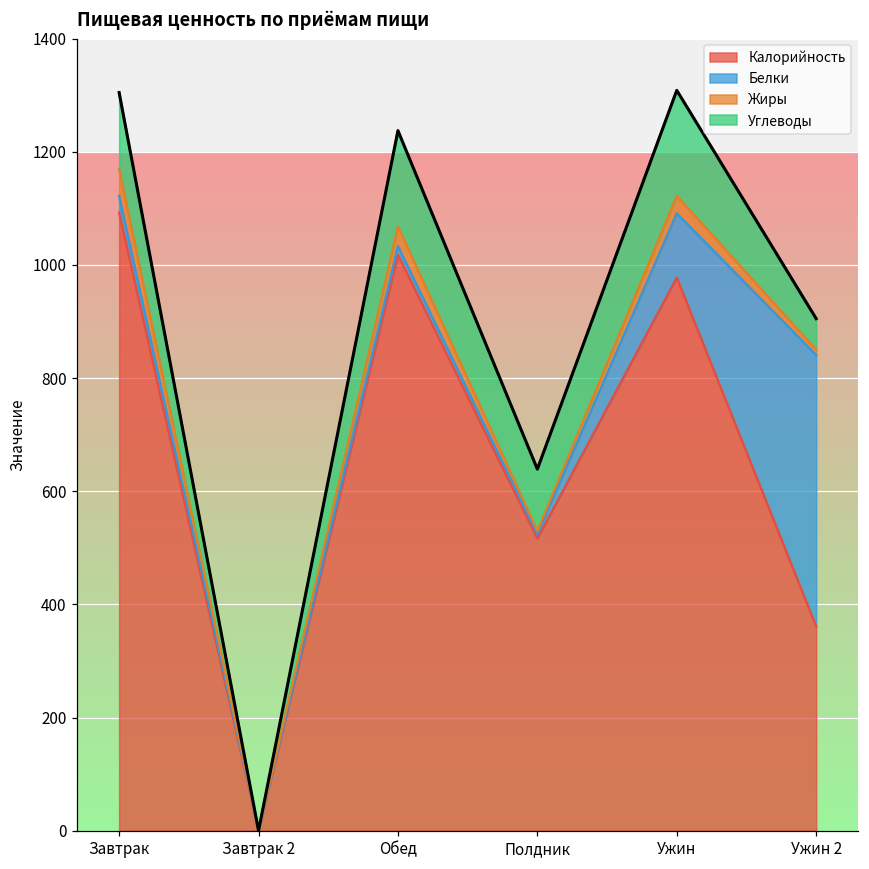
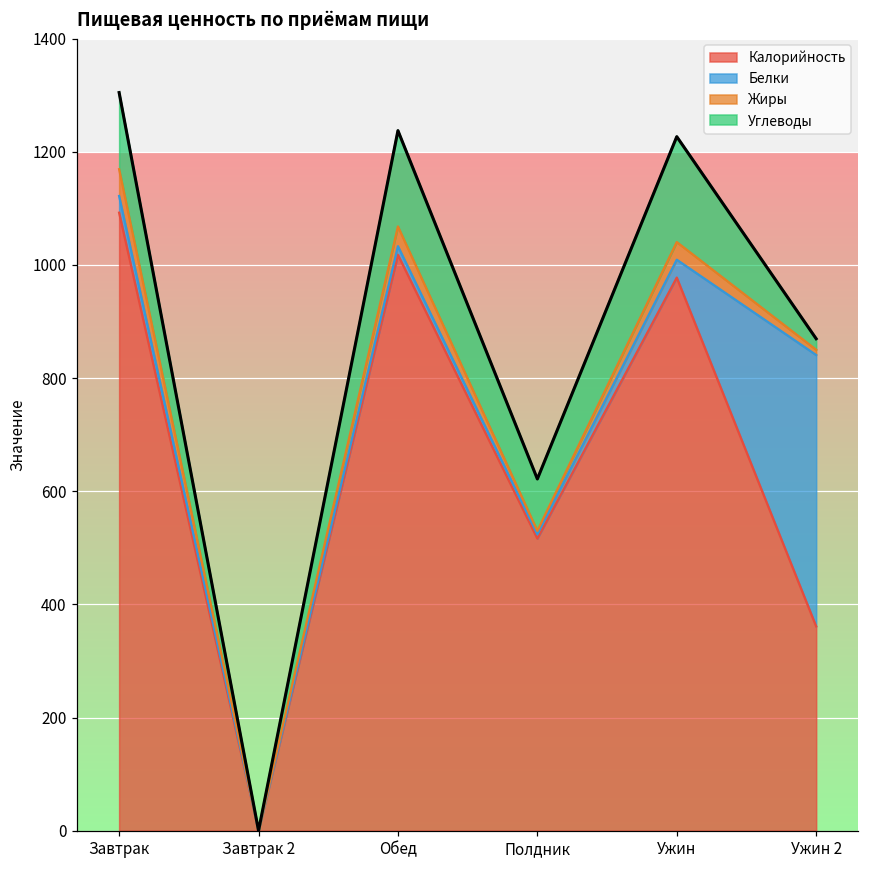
Углеводы, Полдник: 110 -> 90
Белки, Ужин: 110 -> 30
Углеводы, Ужин 2: 60 -> 20
